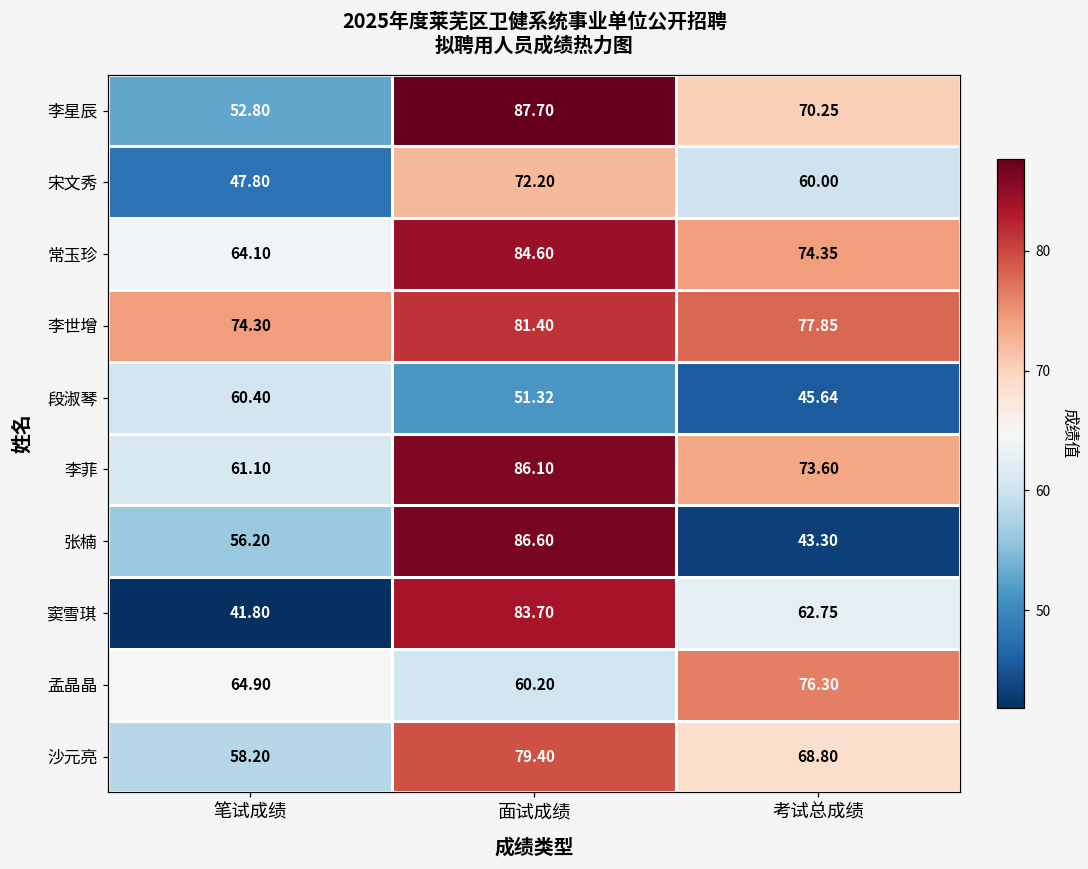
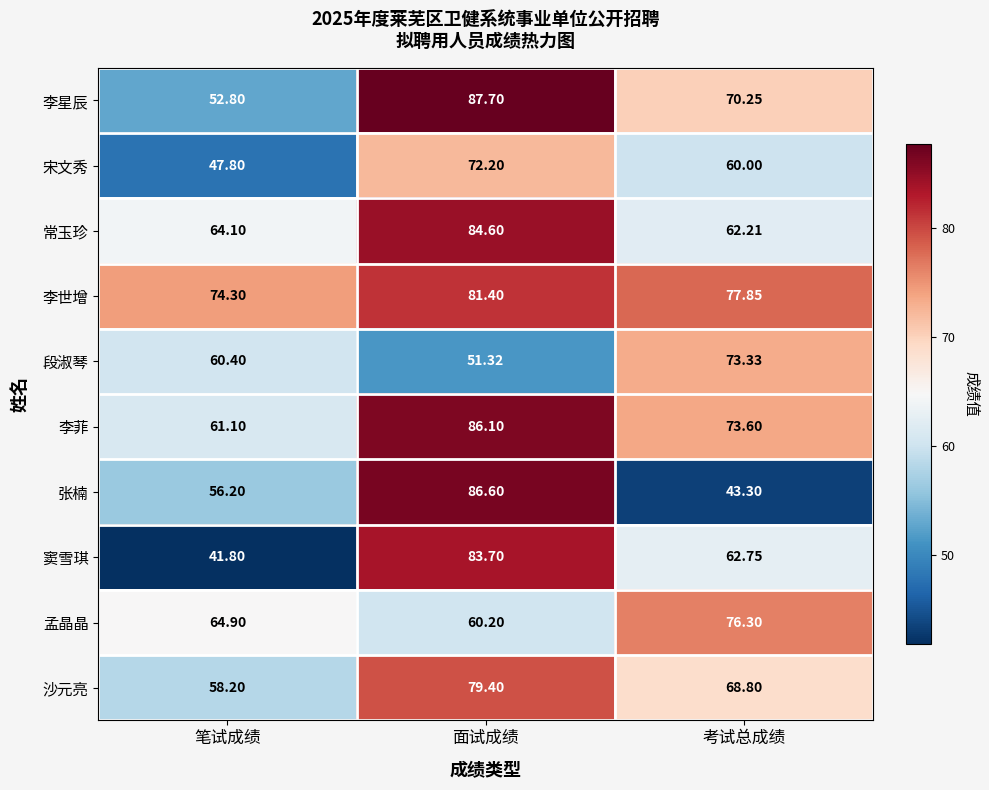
常玉珍, 考试总成绩: 74.35 -> 62.21
段淑琴, 考试总成绩: 45.64 -> 73.33
